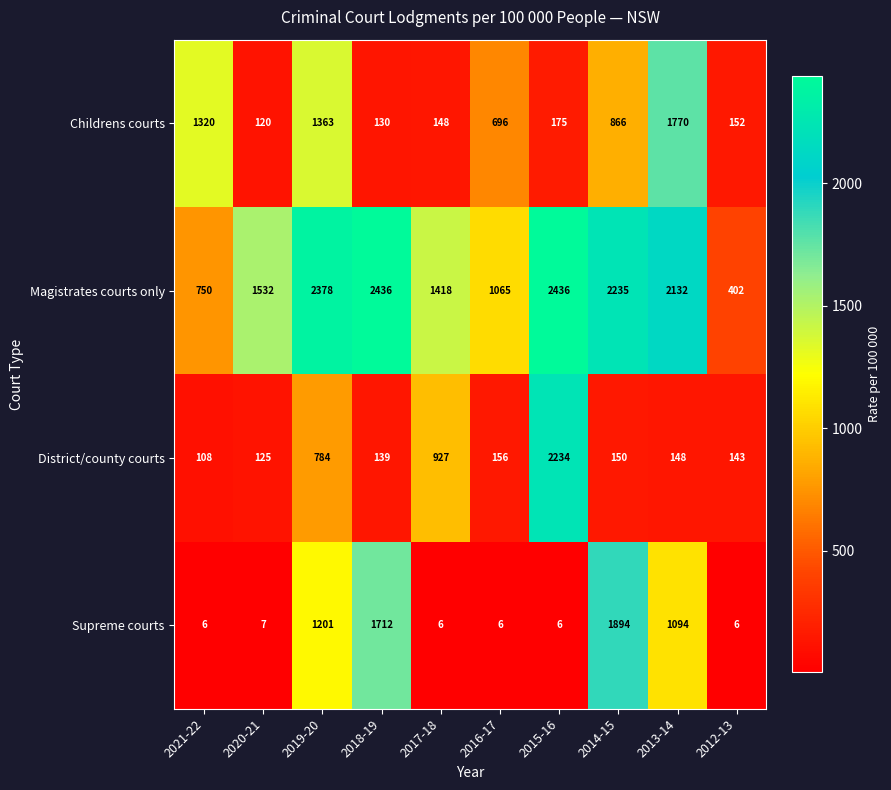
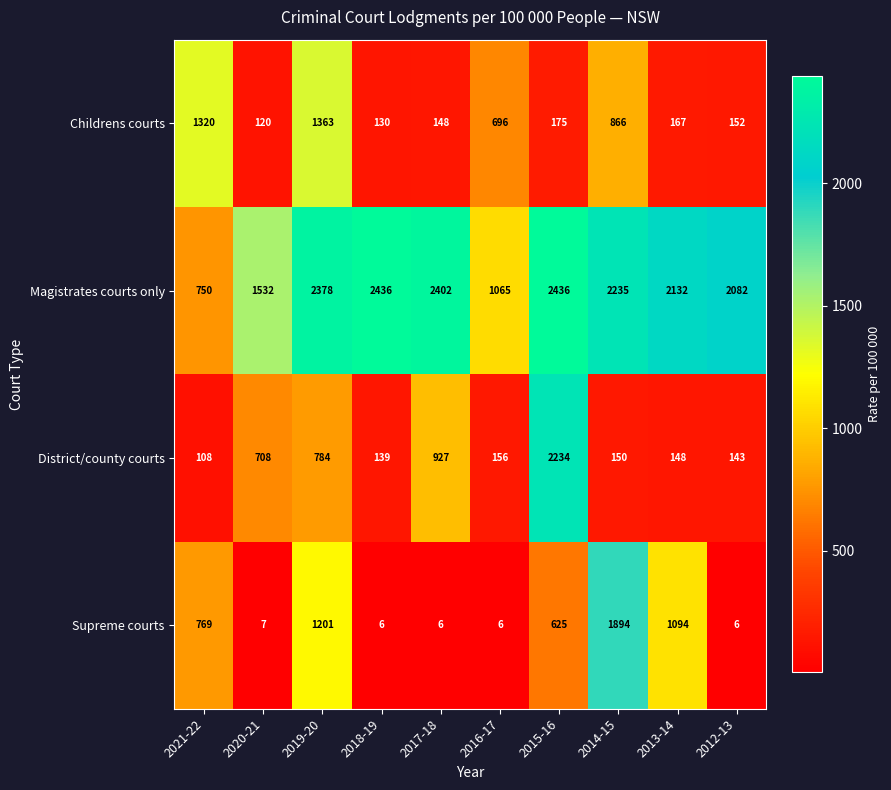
Childrens courts, 2013-14: 1770 -> 167
Magistrates courts only, 2017-18: 1418 -> 2402
Magistrates courts only, 2012-13: 402 -> 2082
District/county courts, 2020-21: 125 -> 708
Supreme courts, 2021-22: 6 -> 769
Supreme courts, 2018-19: 1712 -> 6
Supreme courts, 2015-16: 6 -> 625
